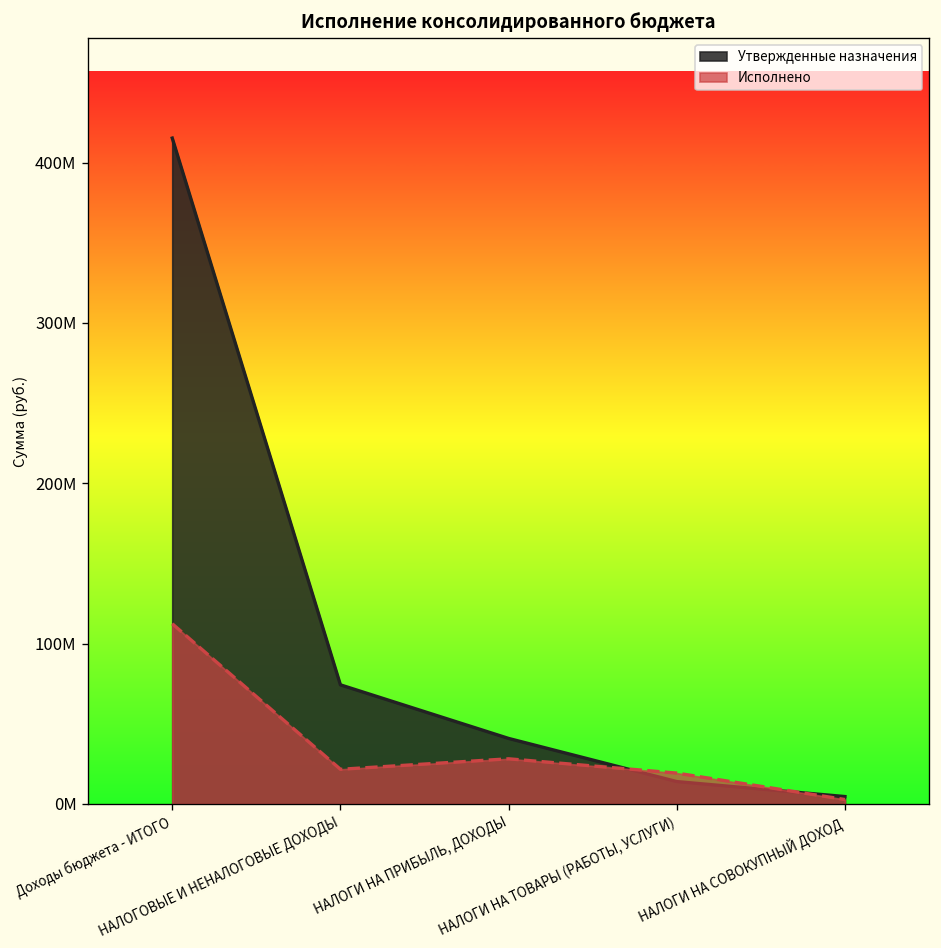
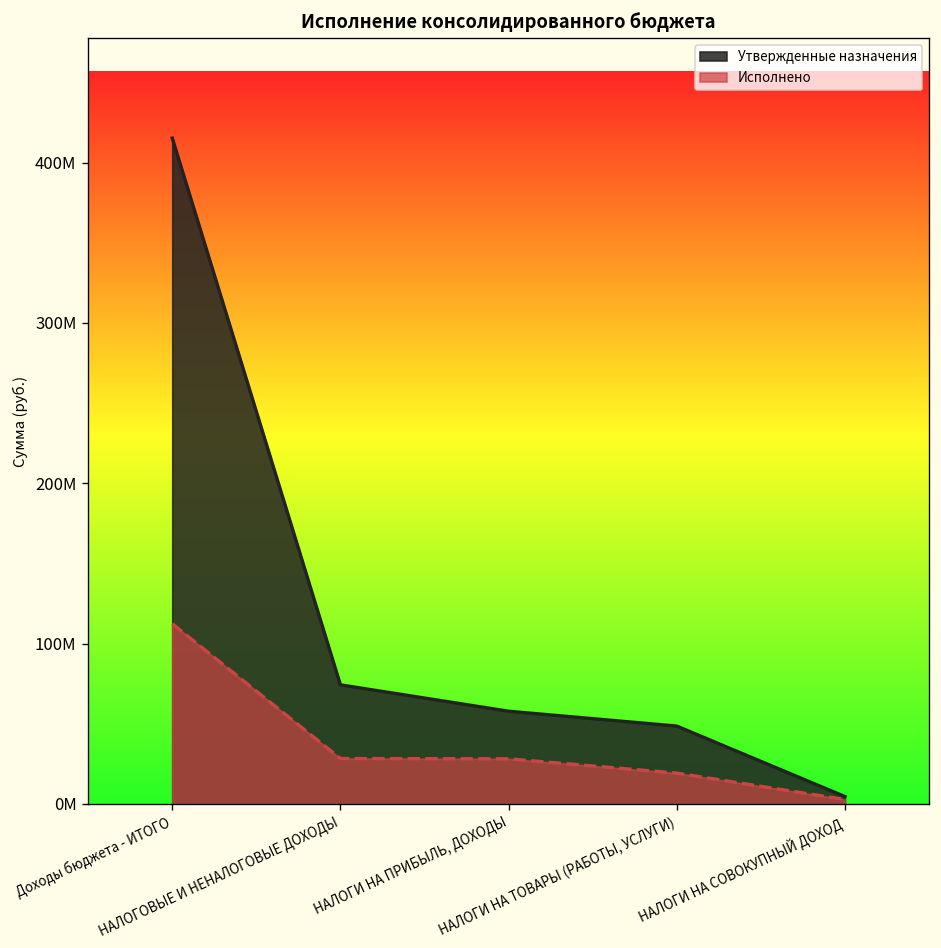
Исполнено, НАЛОГОВЫЕ И НЕНАЛОГОВЫЕ ДОХОДЫ: 22000000 -> 28000000
Утвержденные назначения, НАЛОГИ НА ПРИБЫЛЬ, ДОХОДЫ: 41000000 -> 58000000
Утвержденные назначения, НАЛОГИ НА ТОВАРЫ (РАБОТЫ, УСЛУГИ): 14000000 -> 49000000
